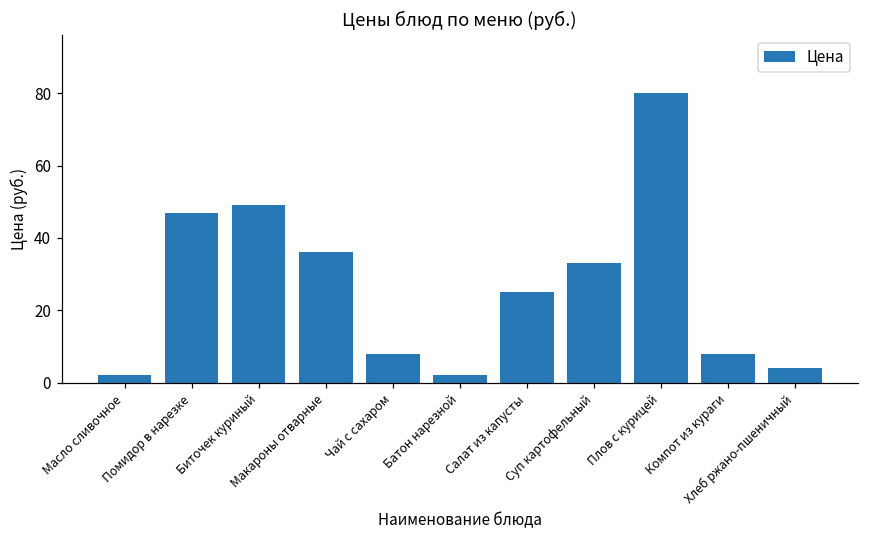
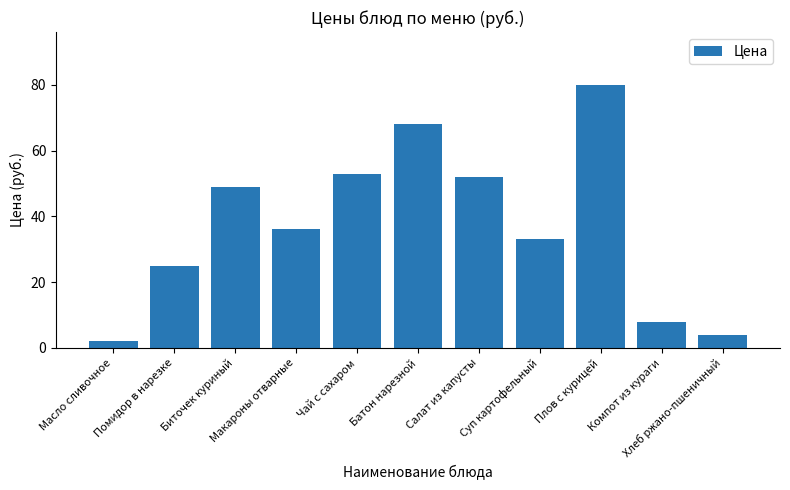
Помидор в нарезке: 47 -> 25
Чай с сахаром: 8 -> 53
Батон нарезной: 2 -> 68
Салат из капусты: 25 -> 52
